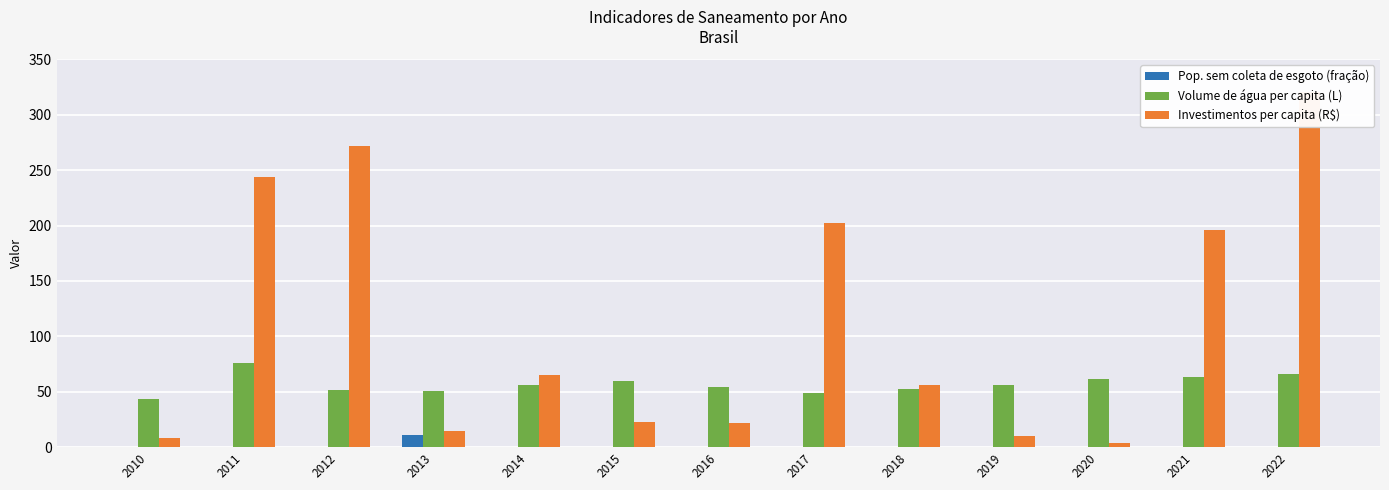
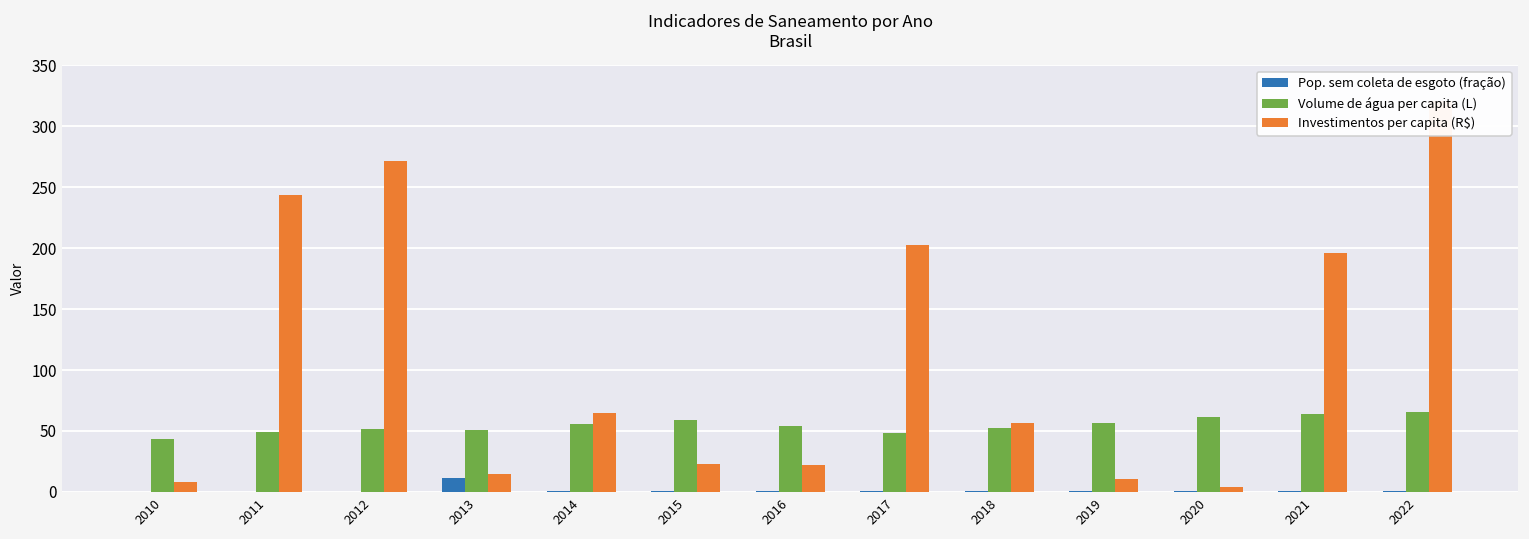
Volume de água per capita (L), 2011: 76 -> 49
